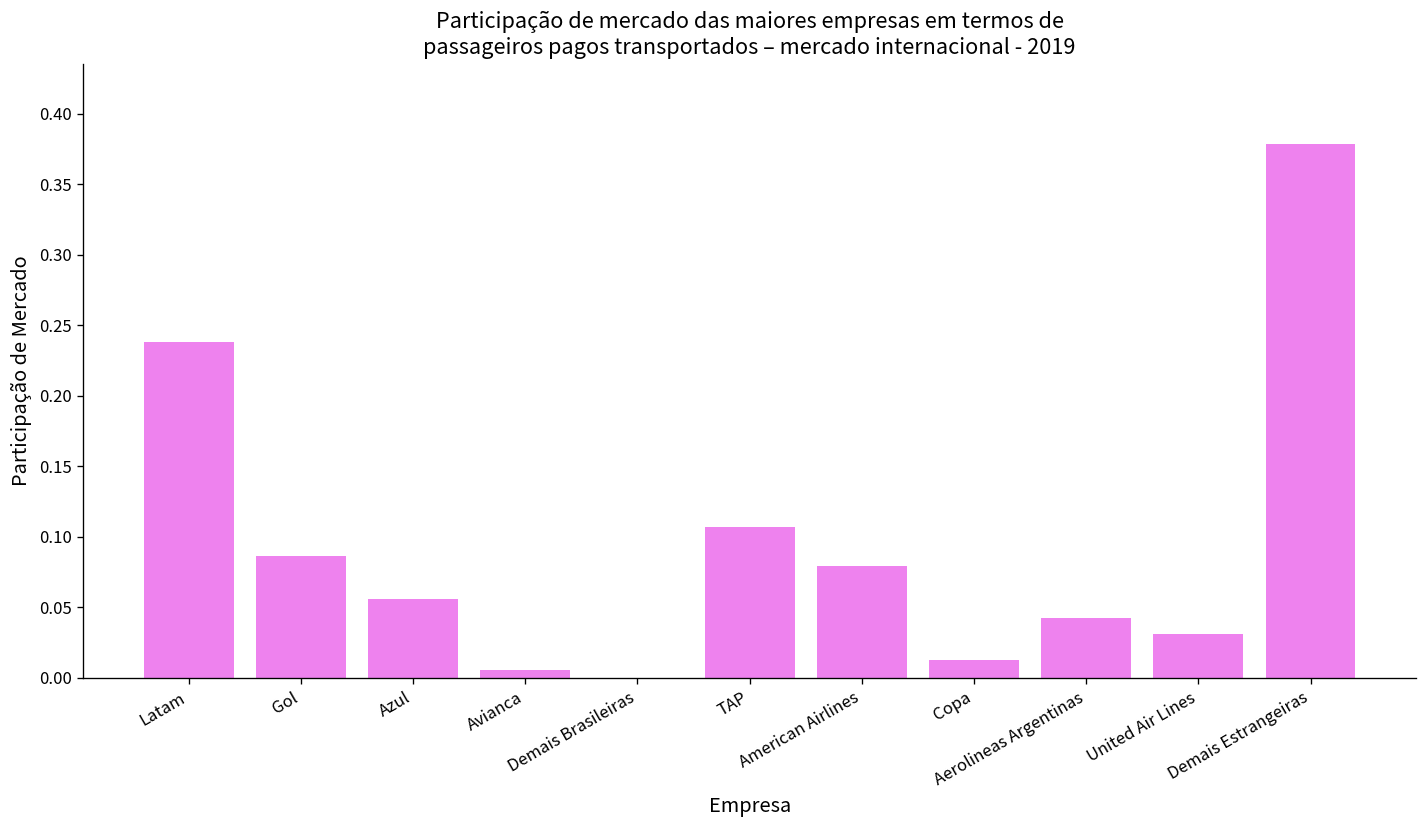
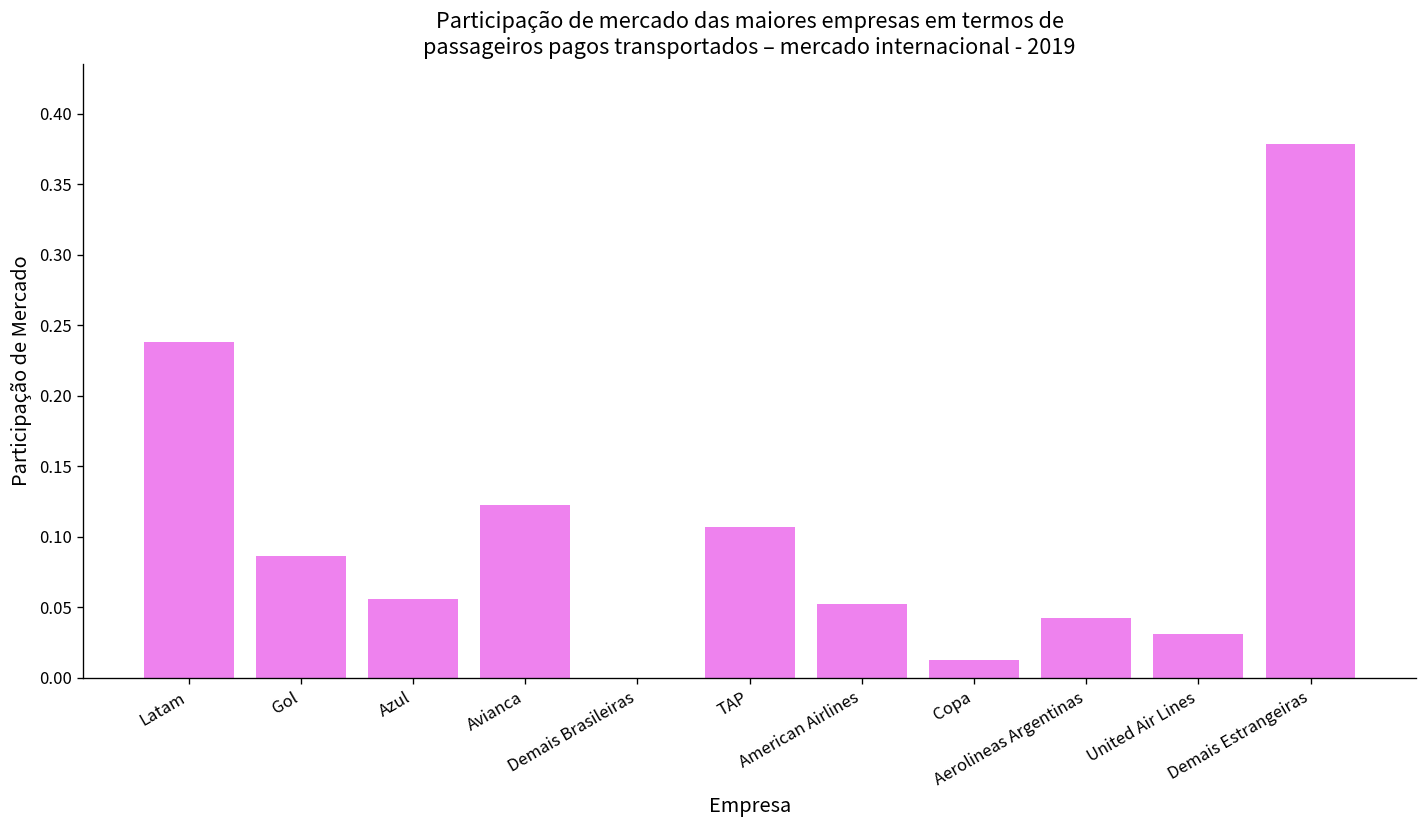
Avianca: 0.005 -> 0.123
American Airlines: 0.080 -> 0.052
